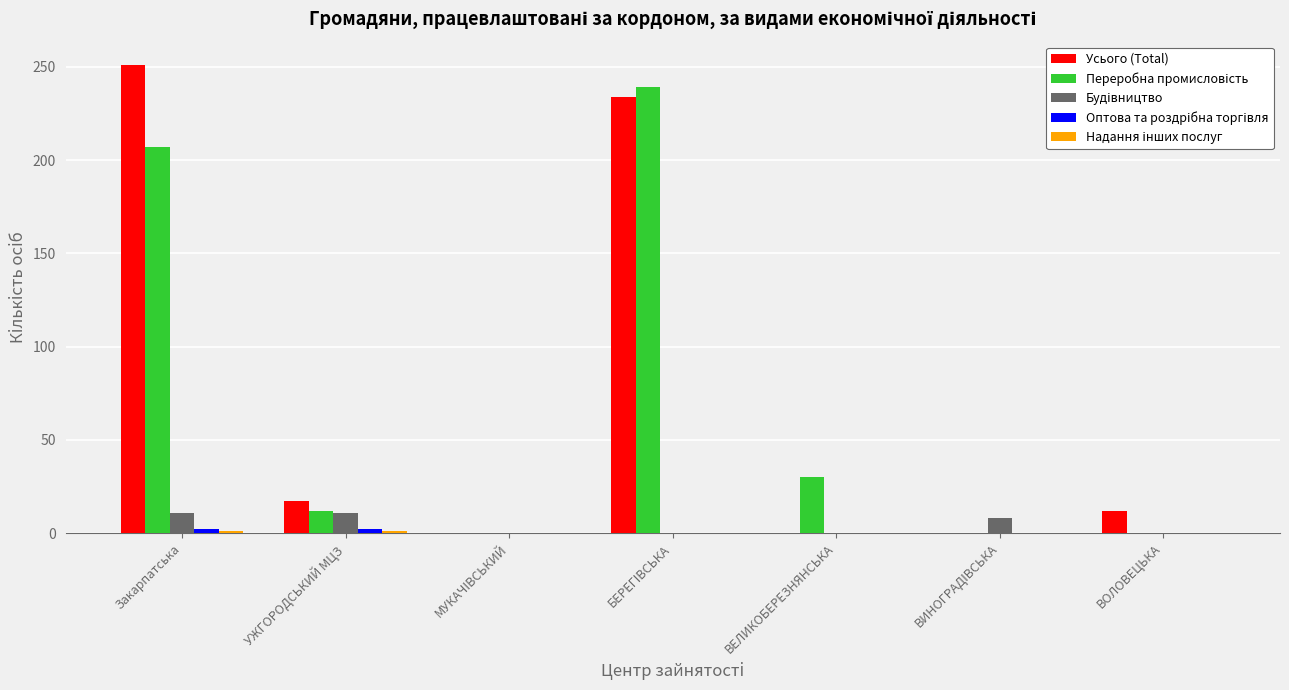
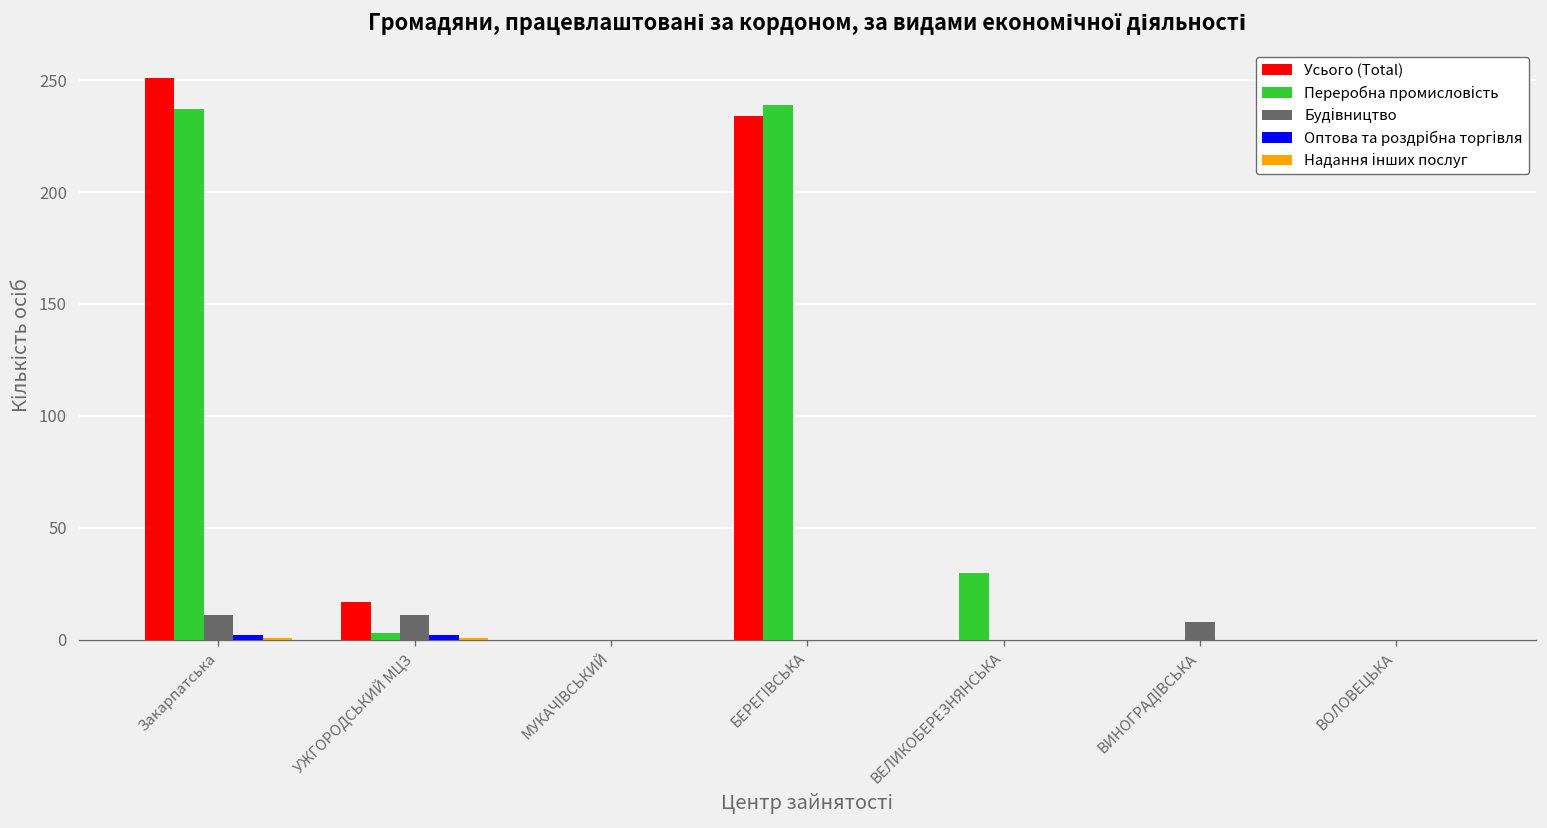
Переробна промисловість, Закарпатська: 207 -> 237
Переробна промисловість, УЖГОРОДСЬКИЙ МЦЗ: 12 -> 3
Усього (Total), ВОЛОВЕЦЬКА: 12 -> 0
